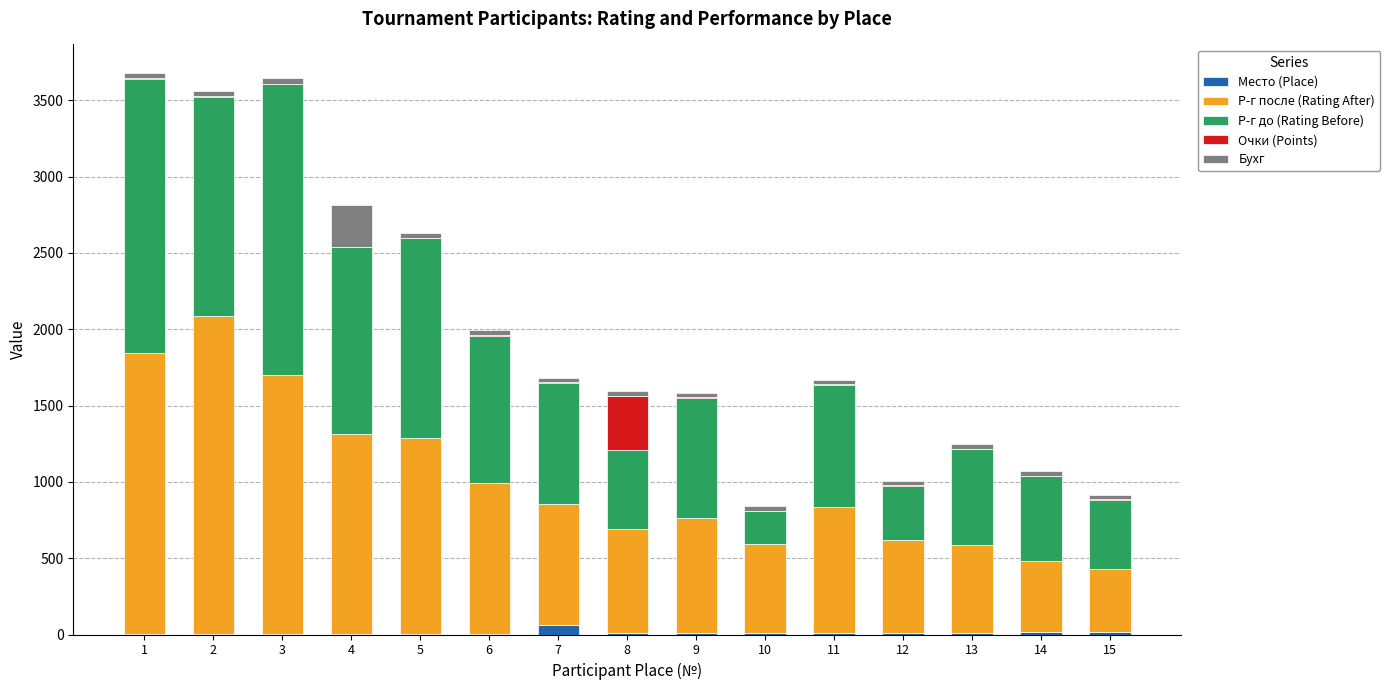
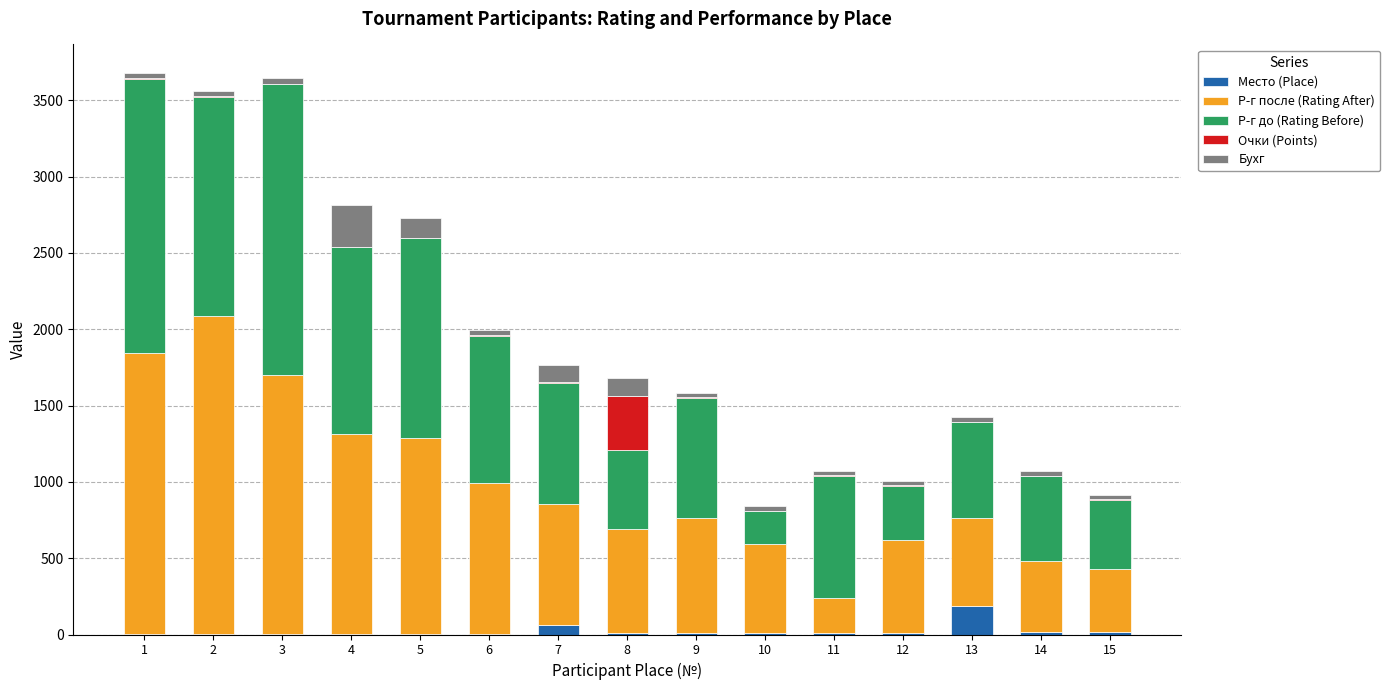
Бухг, 5: 30 -> 130
Бухг, 7: 30 -> 110
Бухг, 8: 40 -> 110
Р-г после (Rating After), 11: 820 -> 230
Место (Place), 13: 10 -> 190
